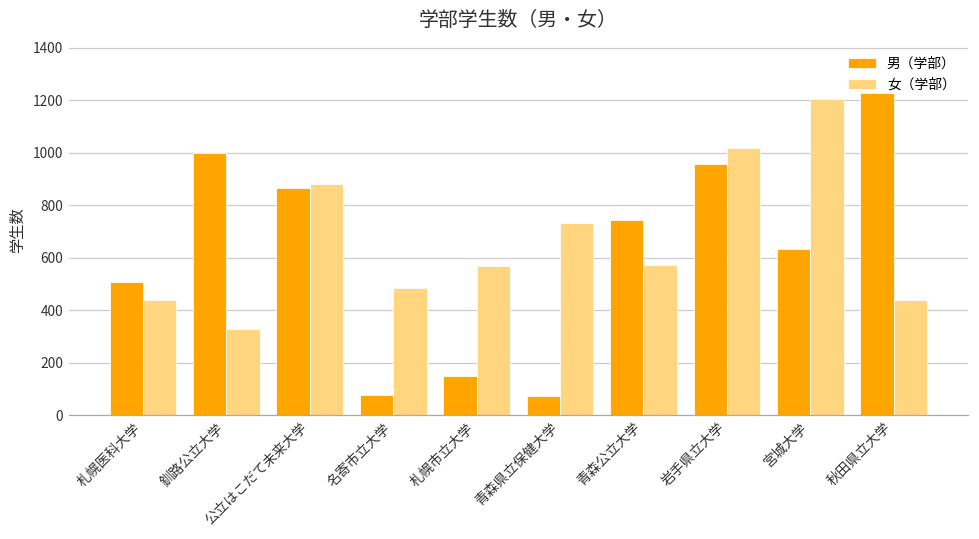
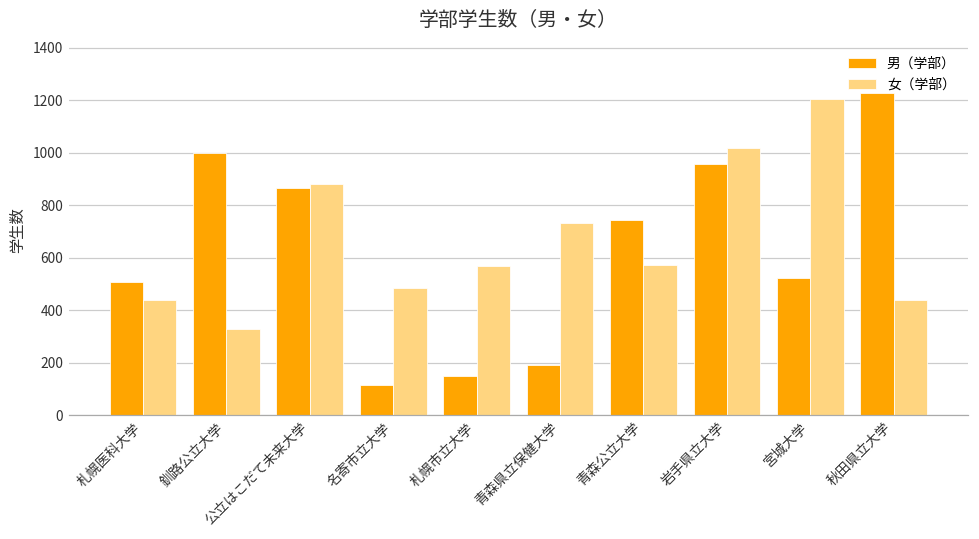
男（学部）, 名寄市立大学: 80 -> 120
男（学部）, 青森県立保健大学: 70 -> 190
男（学部）, 宮城大学: 630 -> 520
